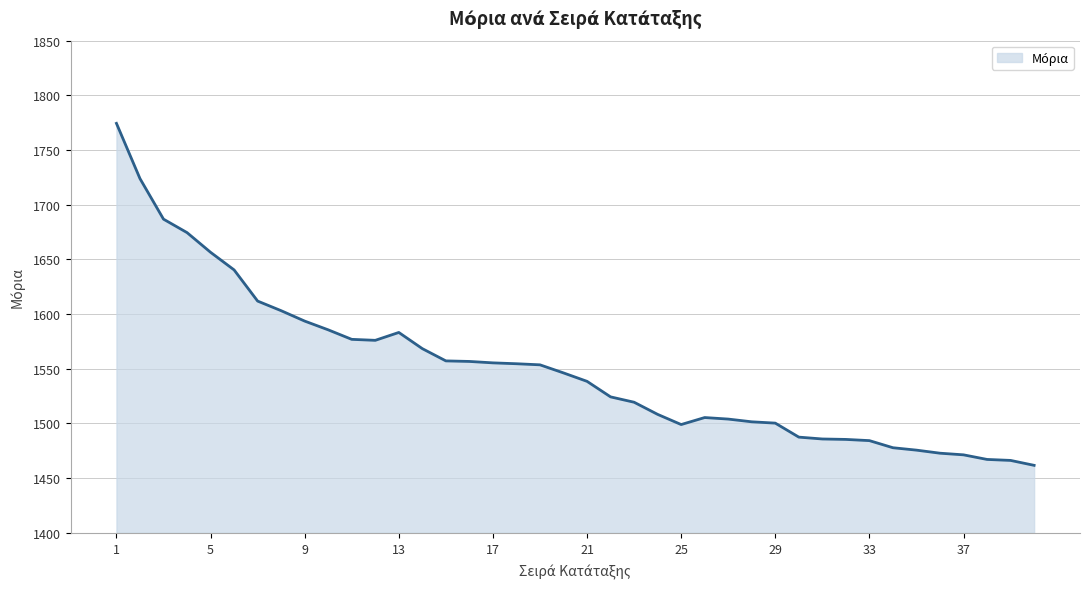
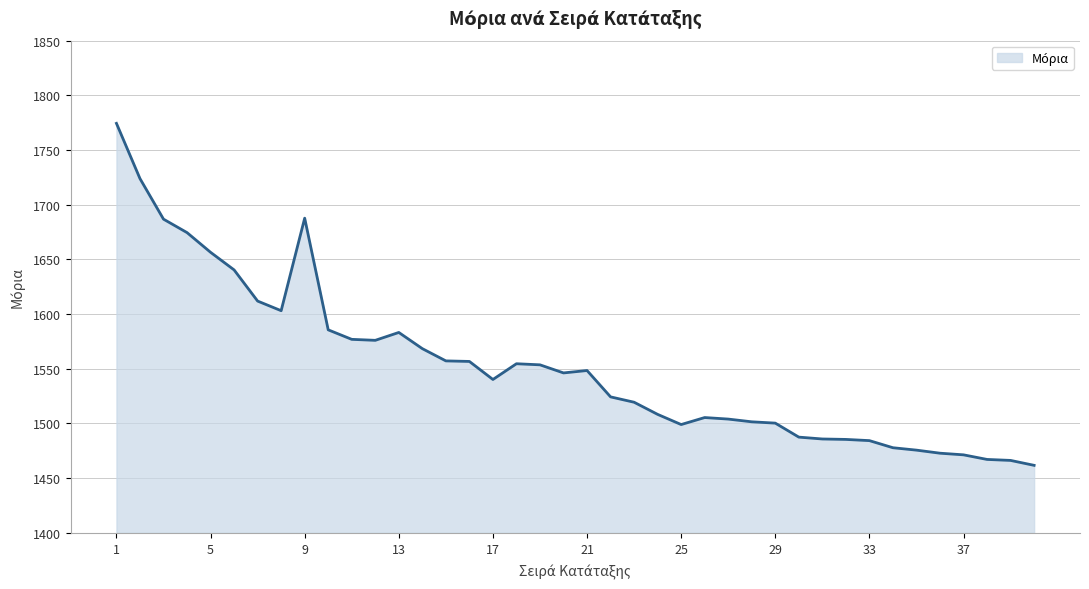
9: 1594 -> 1688
17: 1555 -> 1540
21: 1539 -> 1548
